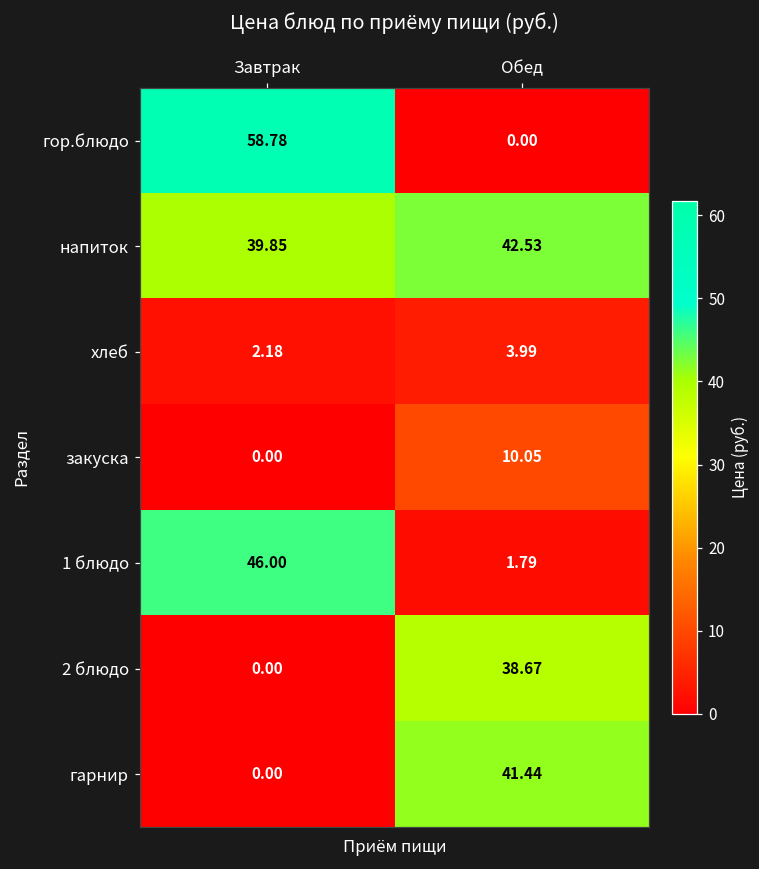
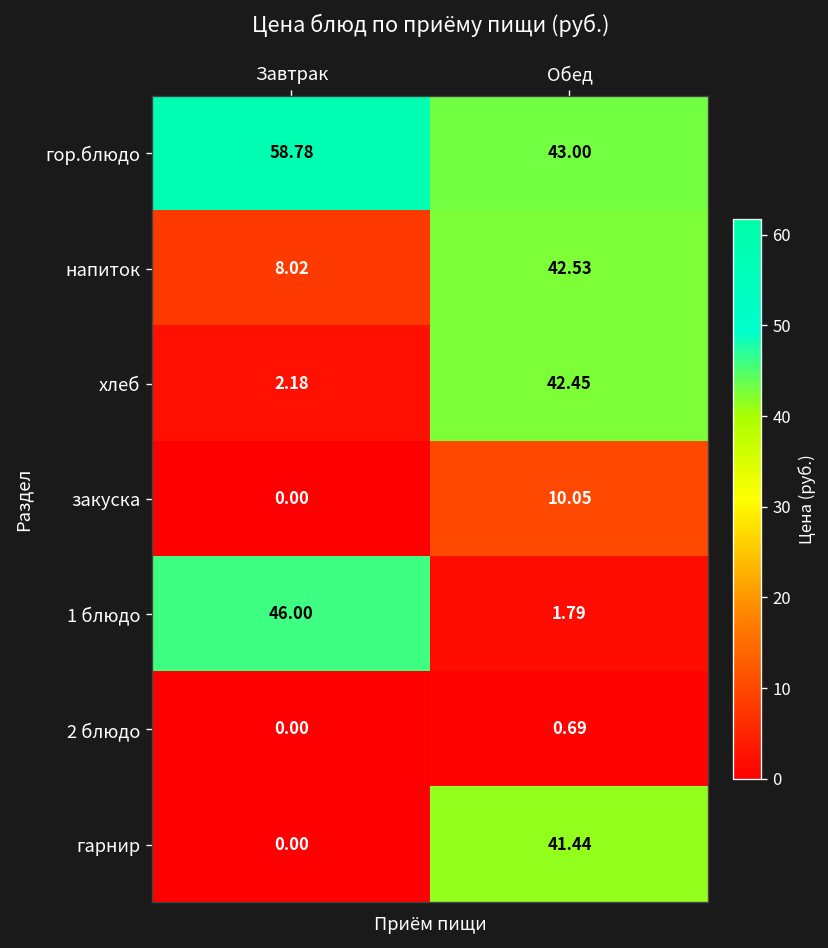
гор.блюдо, Обед: 0.00 -> 43.00
напиток, Завтрак: 39.85 -> 8.02
хлеб, Обед: 3.99 -> 42.45
2 блюдо, Обед: 38.67 -> 0.69
